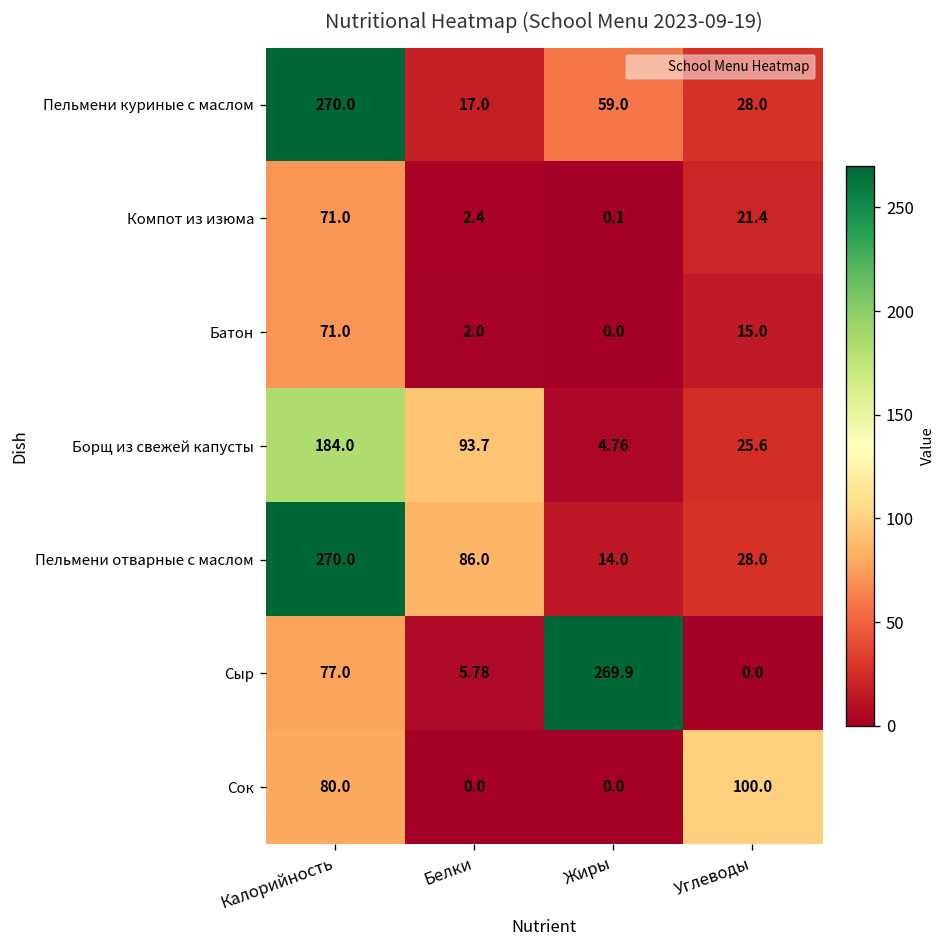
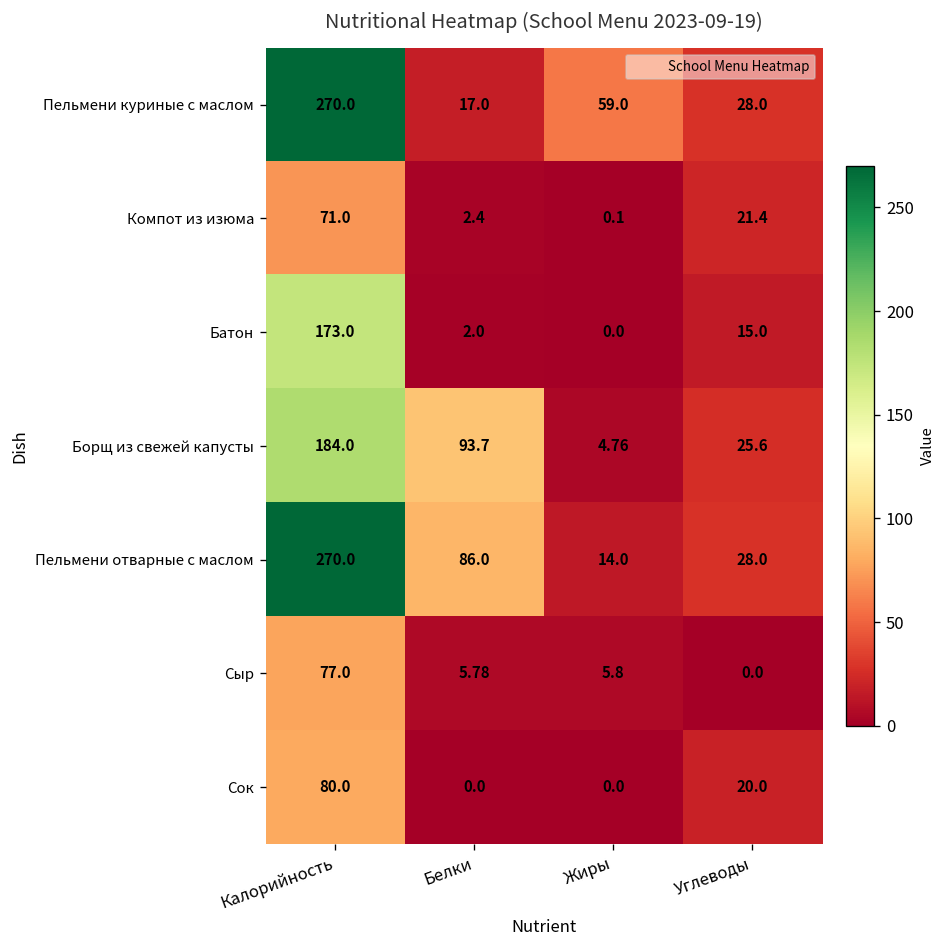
Батон, Калорийность: 71.0 -> 173.0
Сыр, Жиры: 269.9 -> 5.8
Сок, Углеводы: 100.0 -> 20.0
